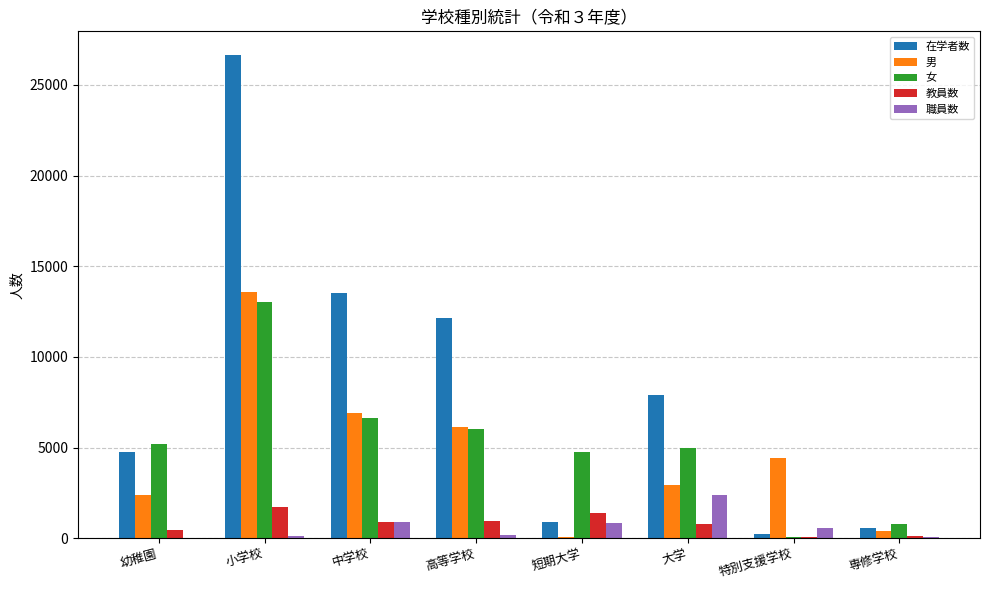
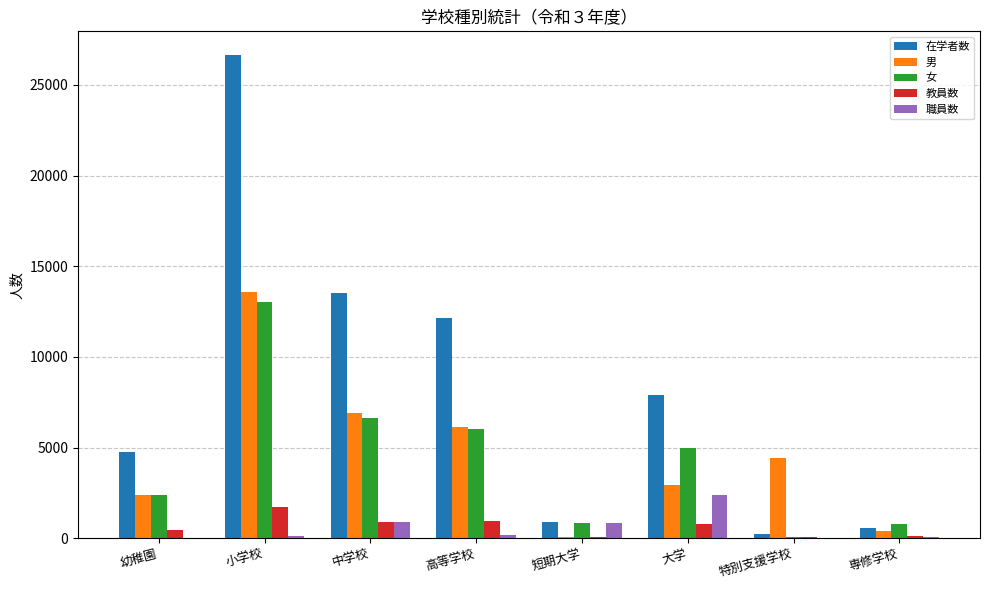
女, 幼稚園: 5200 -> 2400
女, 短期大学: 4700 -> 800
教員数, 短期大学: 1400 -> 100
職員数, 特別支援学校: 600 -> 0
